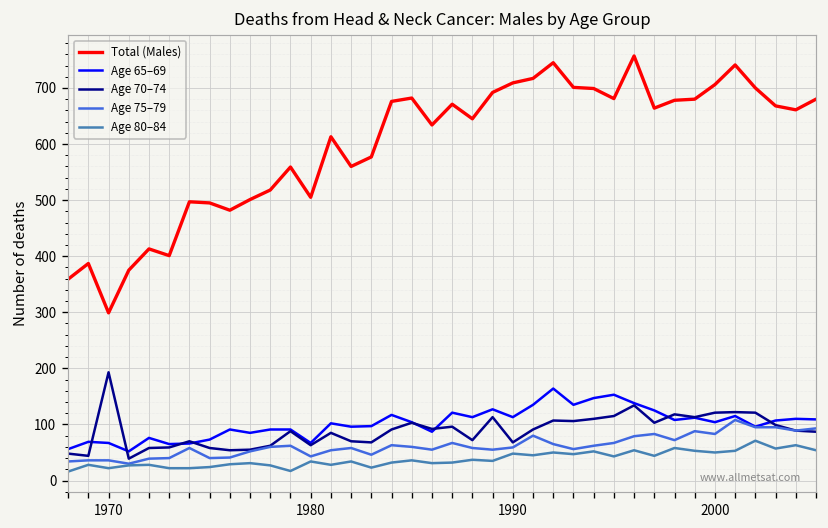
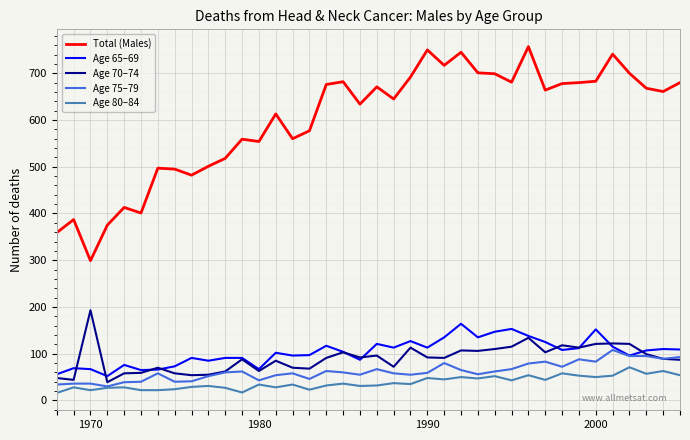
Total (Males), 1980: 510 -> 550
Total (Males), 1990: 710 -> 750
Age 70–74, 1990: 70 -> 90
Total (Males), 2000: 710 -> 680
Age 65–69, 2000: 100 -> 150
